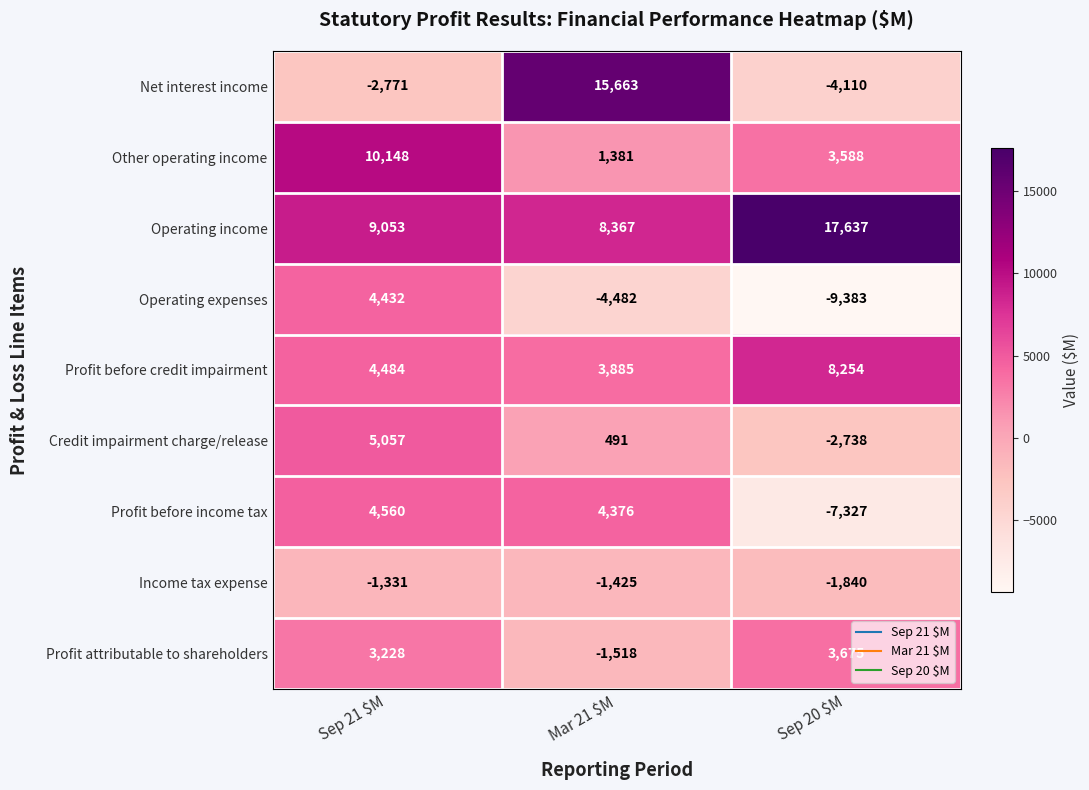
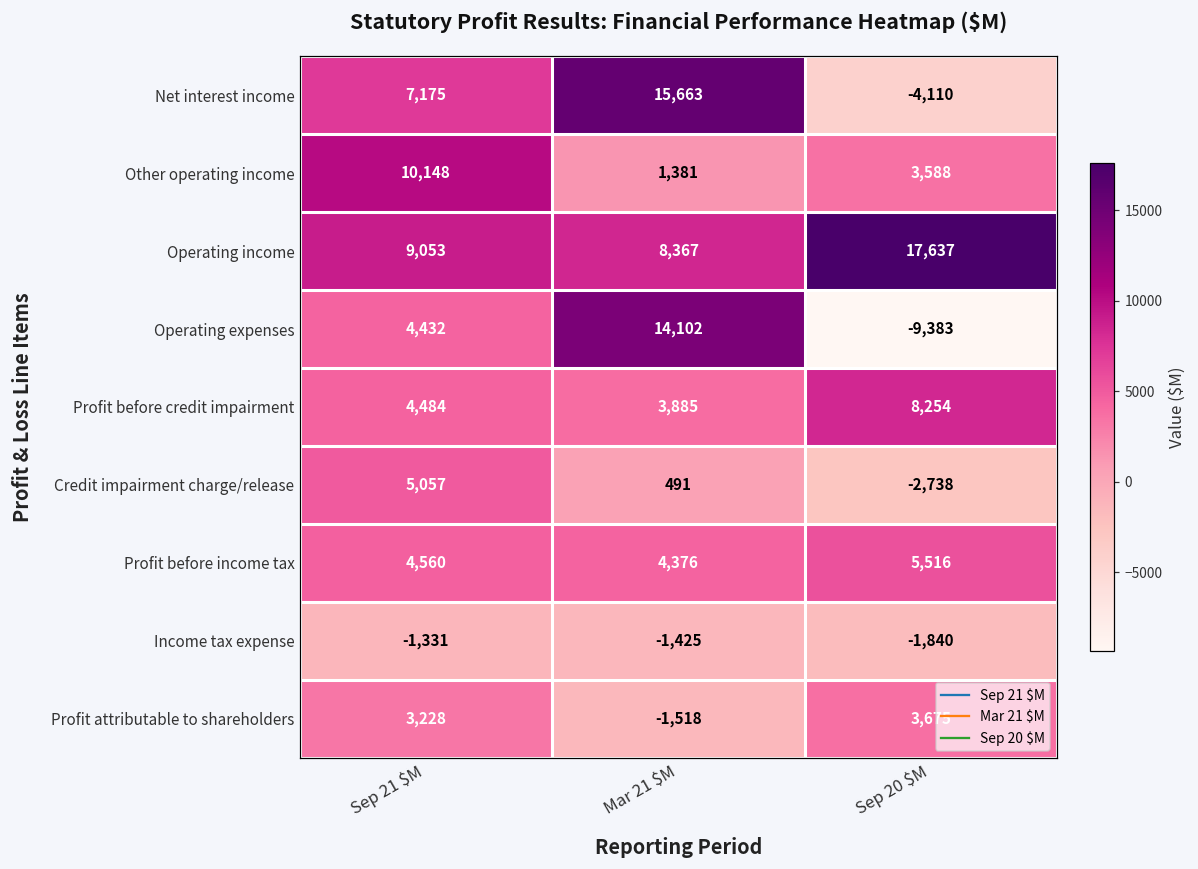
Net interest income, Sep 21 $M: -2,771 -> 7,175
Operating expenses, Mar 21 $M: -4,482 -> 14,102
Profit before income tax, Sep 20 $M: -7,327 -> 5,516
